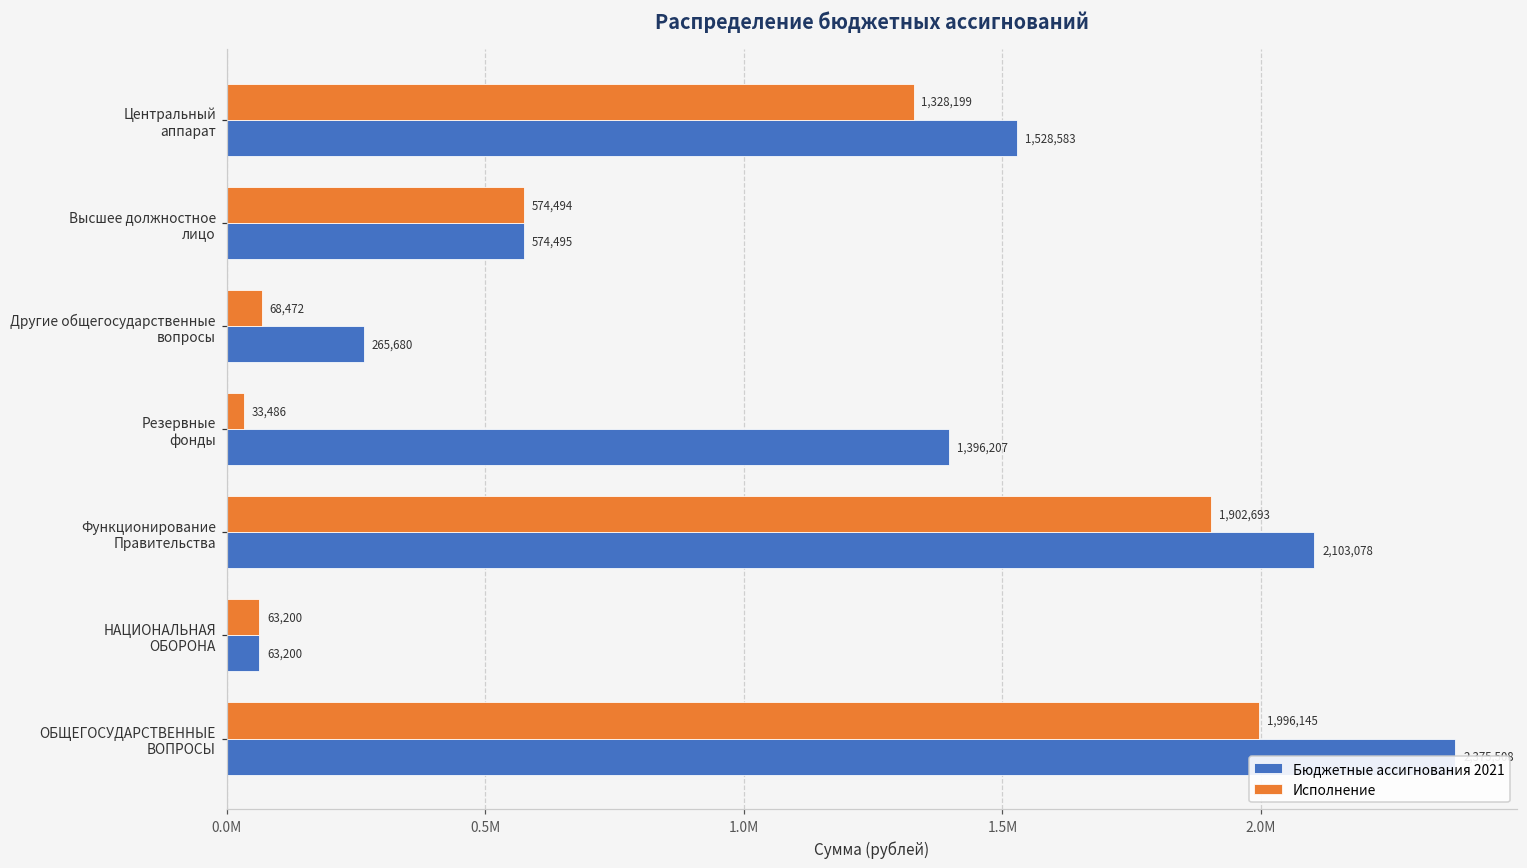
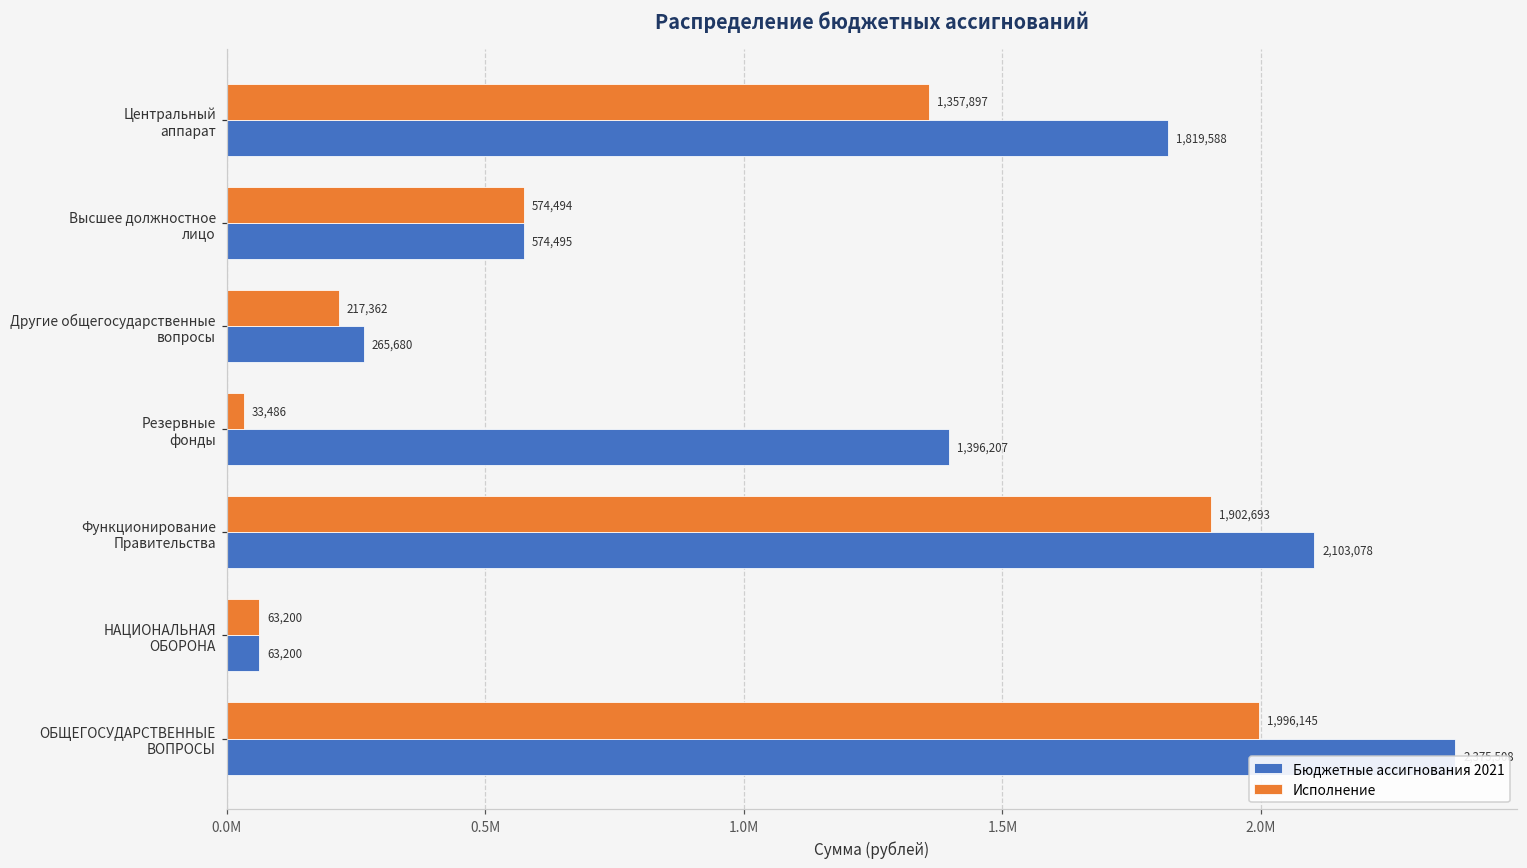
Исполнение, Центральный аппарат: 1,328,199 -> 1,357,897
Бюджетные ассигнования 2021, Центральный аппарат: 1,528,583 -> 1,819,588
Исполнение, Другие общегосударственные вопросы: 68,472 -> 217,362
